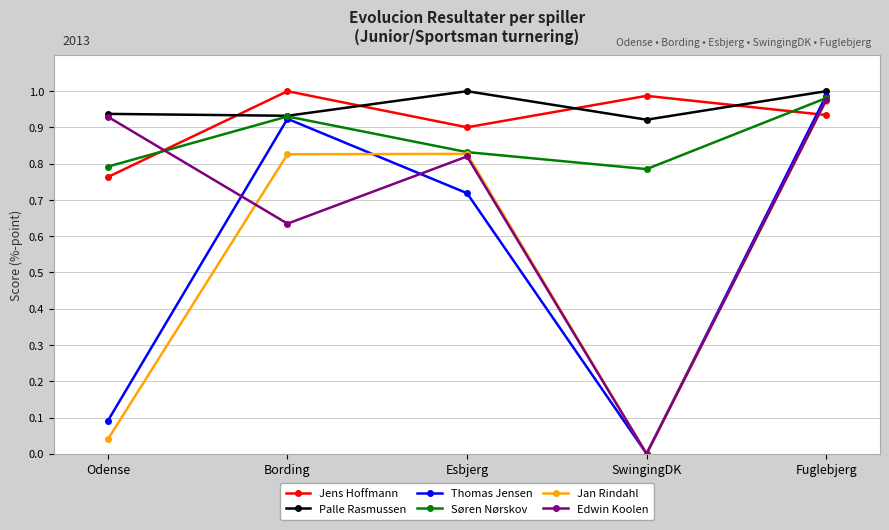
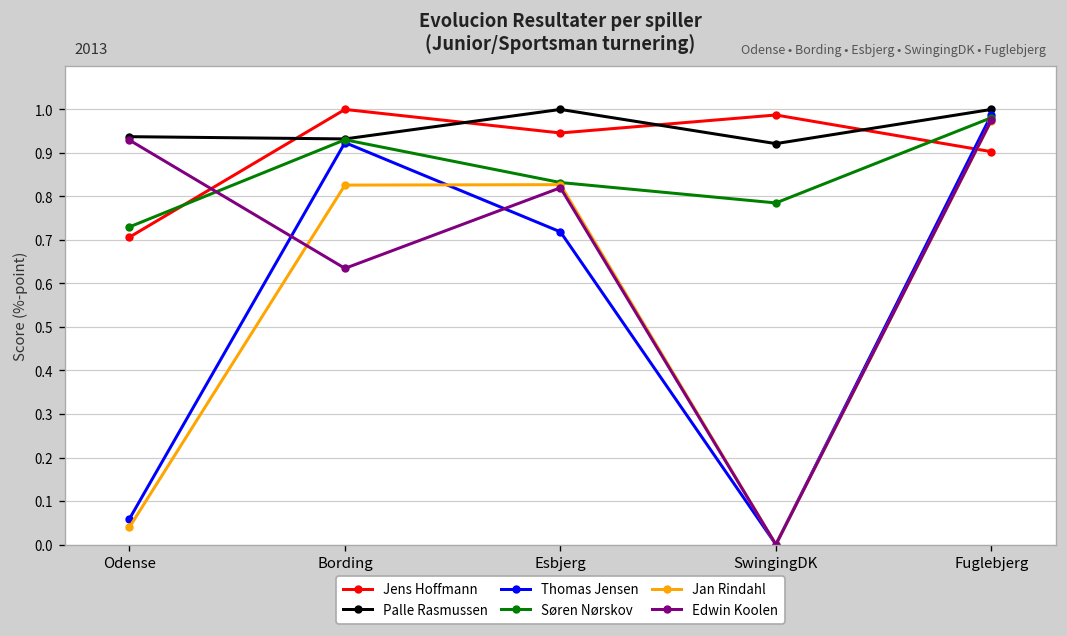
Jens Hoffmann, Odense: 0.76 -> 0.71
Thomas Jensen, Odense: 0.09 -> 0.06
Søren Nørskov, Odense: 0.79 -> 0.73
Jens Hoffmann, Esbjerg: 0.90 -> 0.95
Jens Hoffmann, Fuglebjerg: 0.93 -> 0.90
